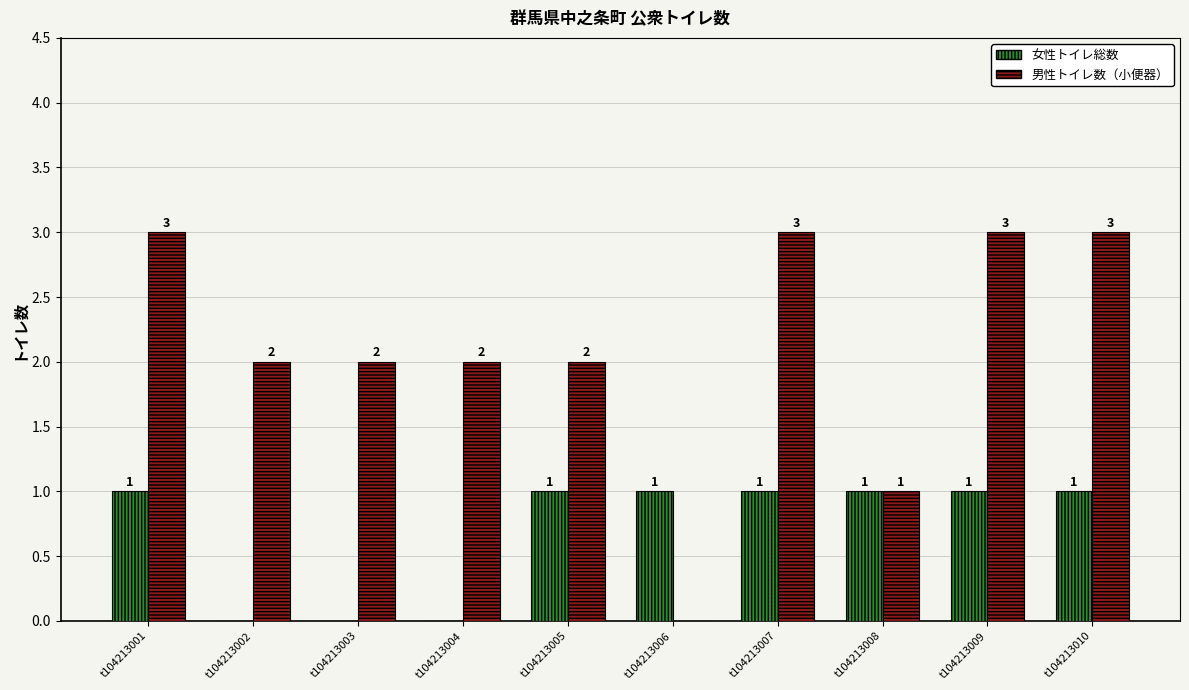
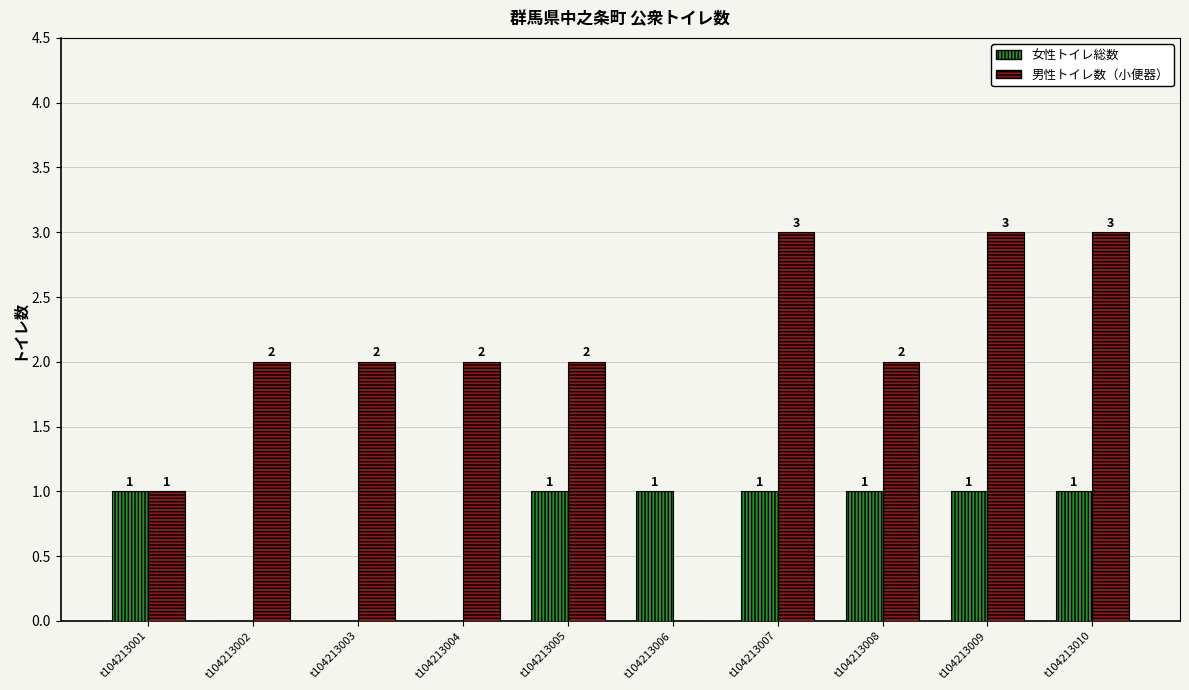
男性トイレ数（小便器）, t104213001: 3 -> 1
男性トイレ数（小便器）, t104213008: 1 -> 2
